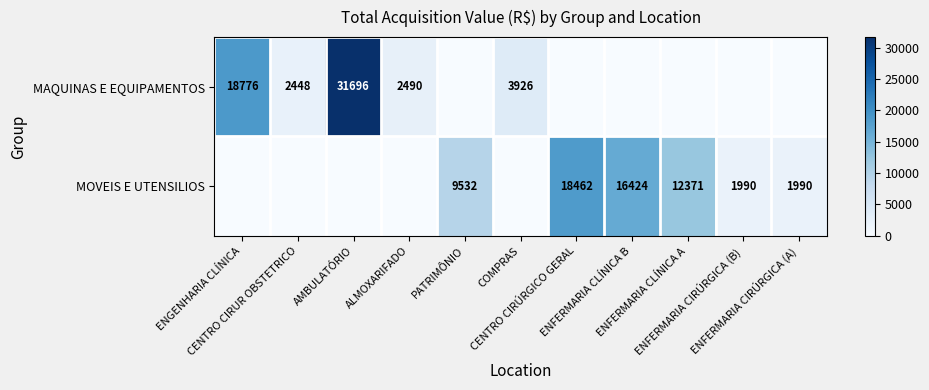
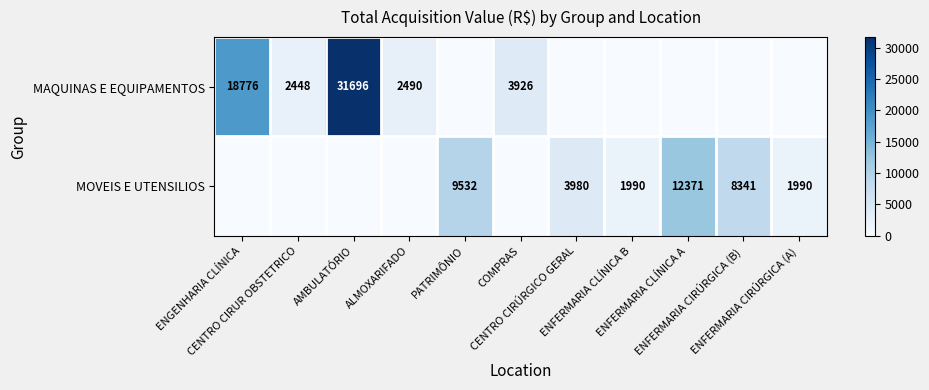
MOVEIS E UTENSILIOS, CENTRO CIRÚRGICO GERAL: 18462 -> 3980
MOVEIS E UTENSILIOS, ENFERMARIA CLÍNICA B: 16424 -> 1990
MOVEIS E UTENSILIOS, ENFERMARIA CIRÚRGICA (B): 1990 -> 8341
